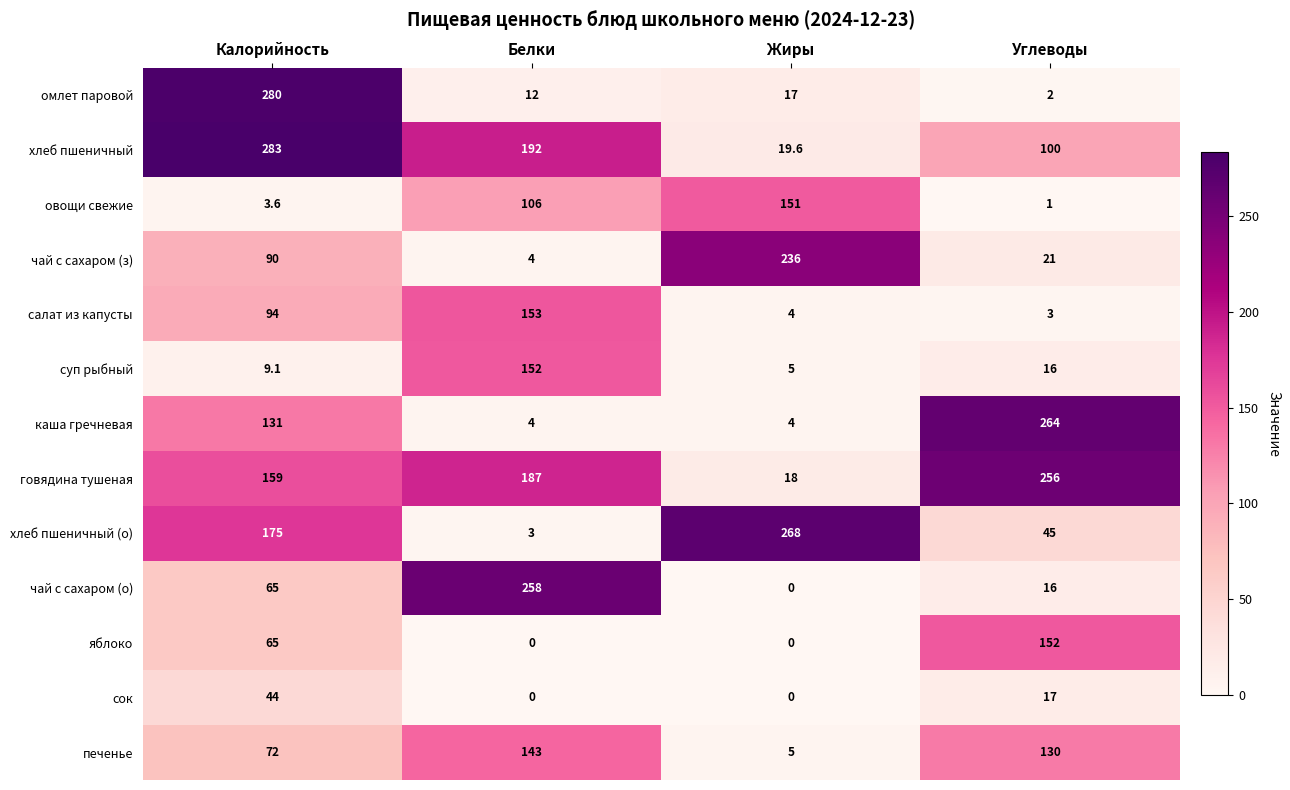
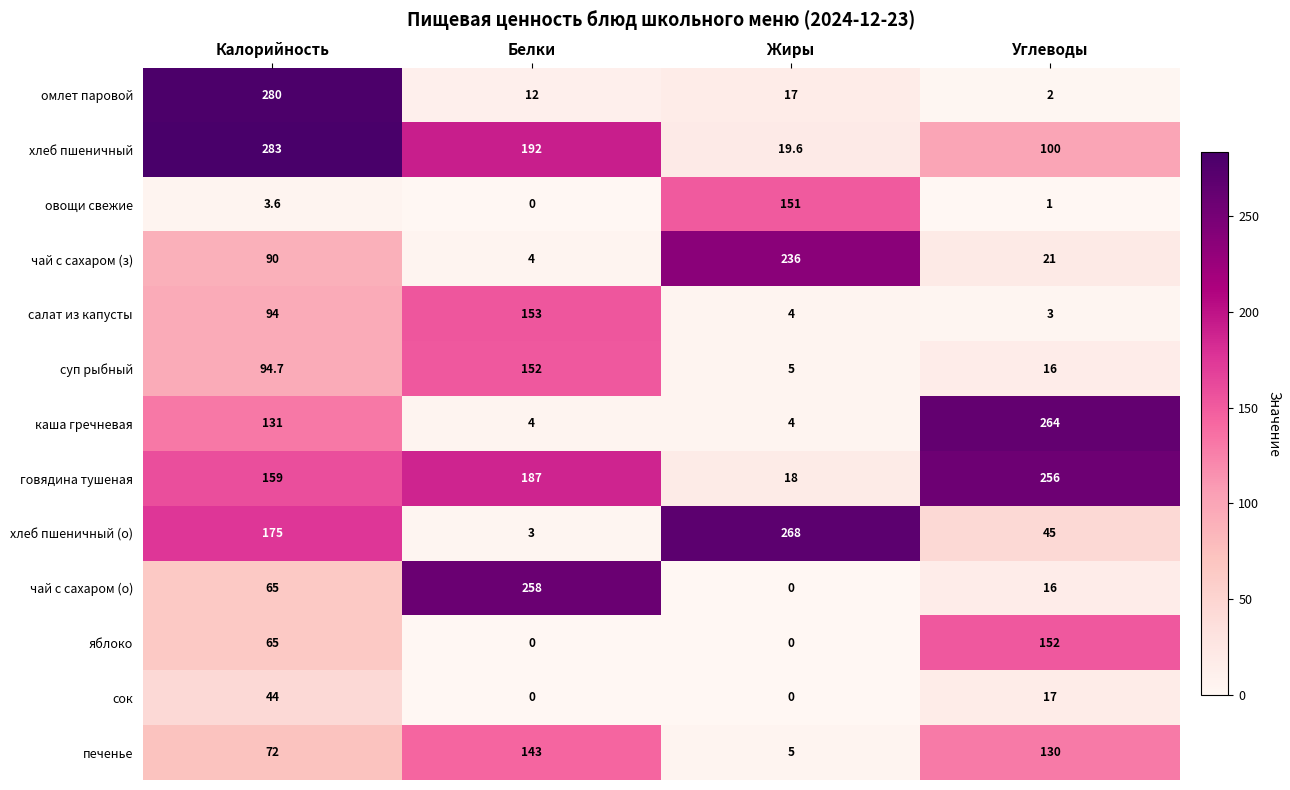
овощи свежие, Белки: 106 -> 0
суп рыбный, Калорийность: 9.1 -> 94.7
